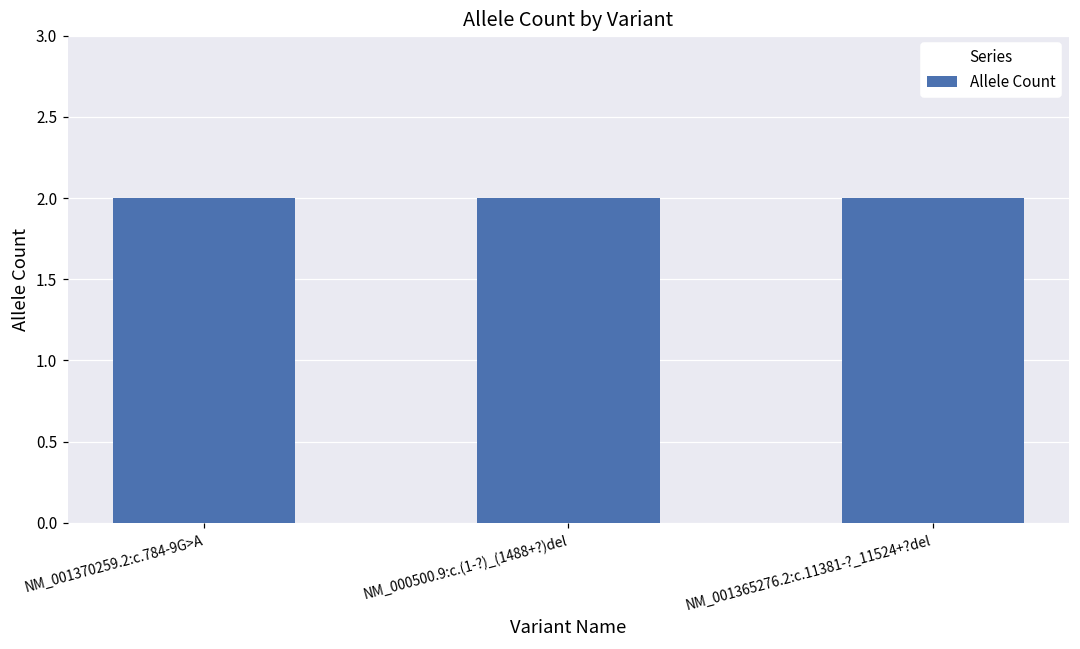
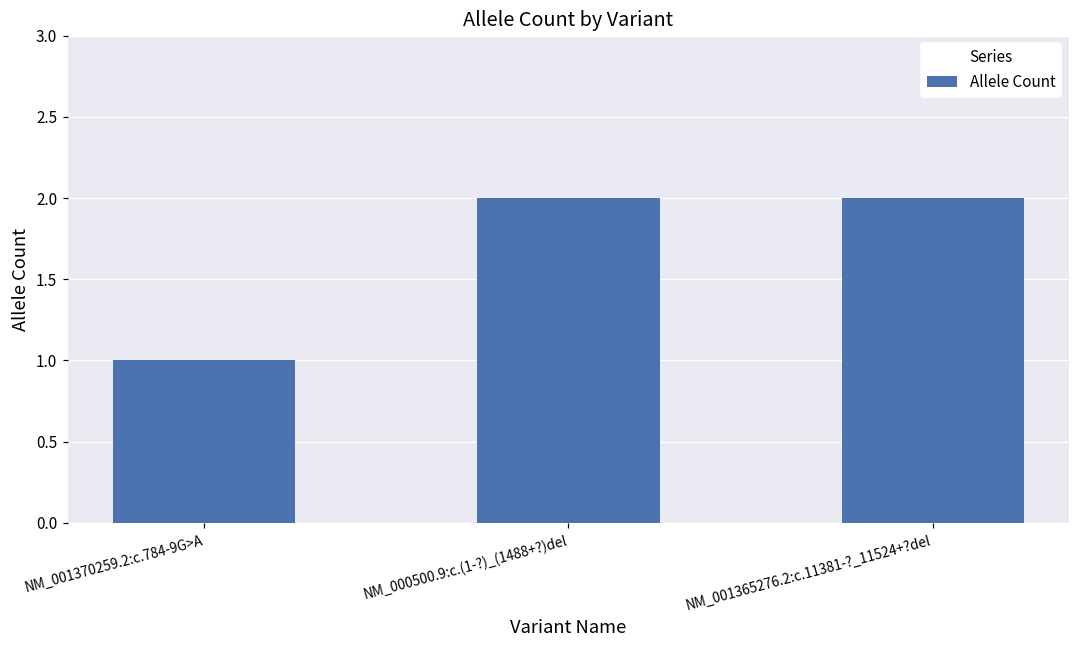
NM_001370259.2:c.784-9G>A: 2 -> 1
